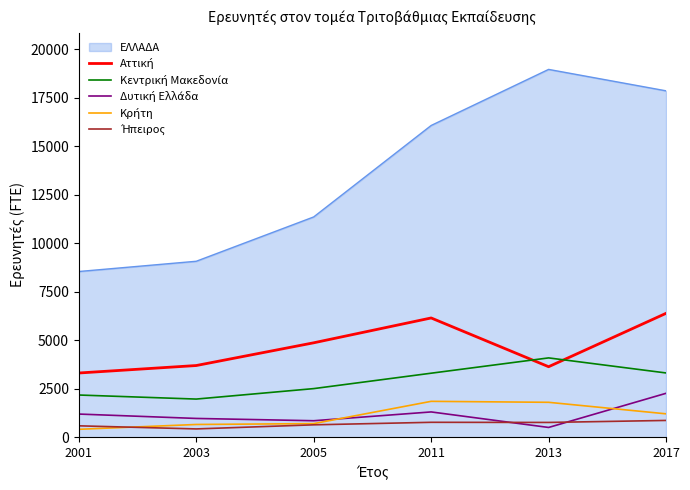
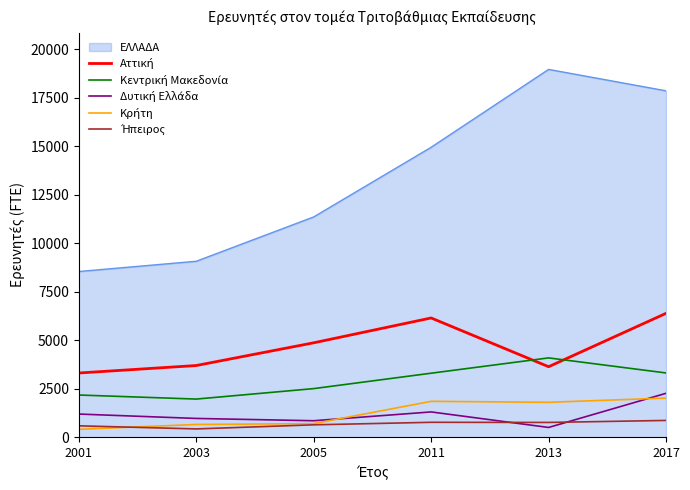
ΕΛΛΑΔΑ, 2011: 16100 -> 14900
Κρήτη, 2017: 1200 -> 2000
